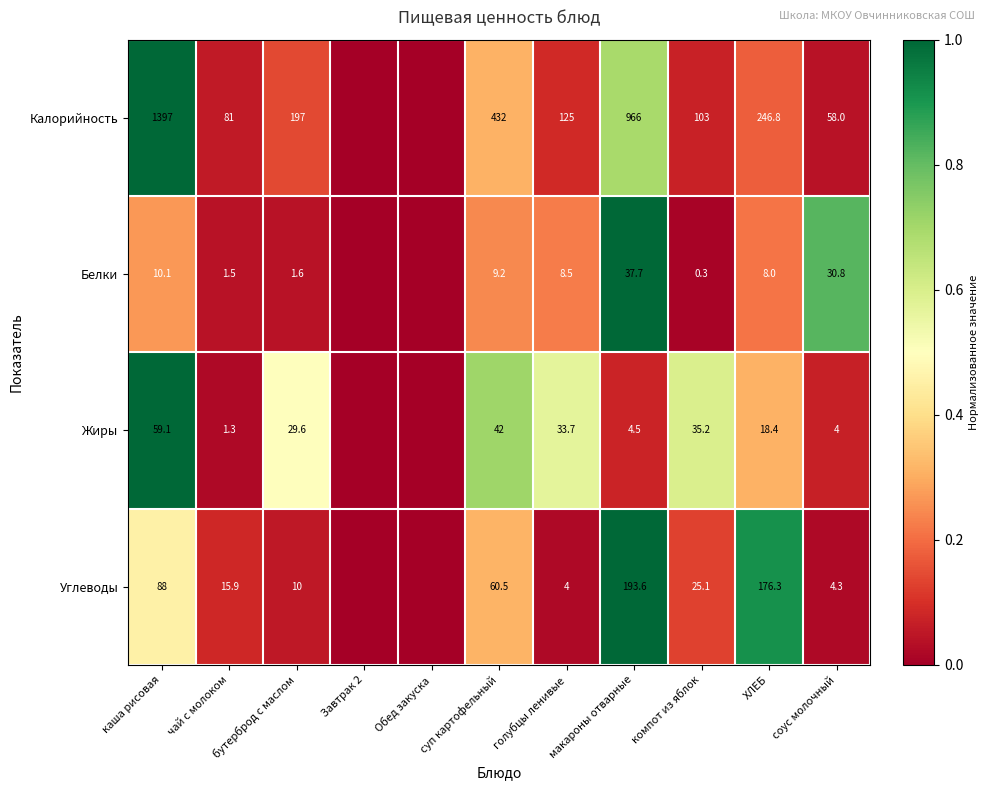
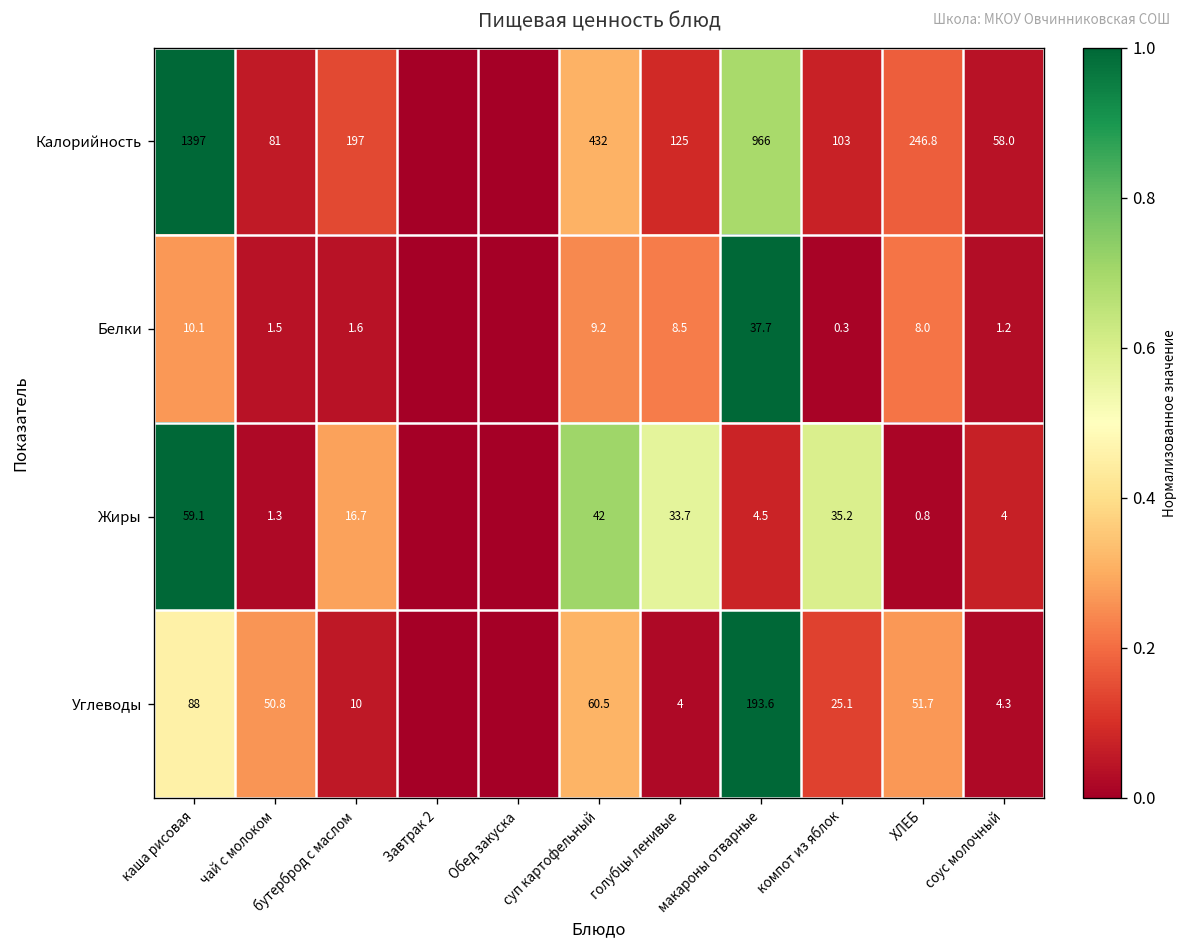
Белки, соус молочный: 30.8 -> 1.2
Жиры, бутерброд с маслом: 29.6 -> 16.7
Жиры, ХЛЕБ: 18.4 -> 0.8
Углеводы, чай с молоком: 15.9 -> 50.8
Углеводы, ХЛЕБ: 176.3 -> 51.7
